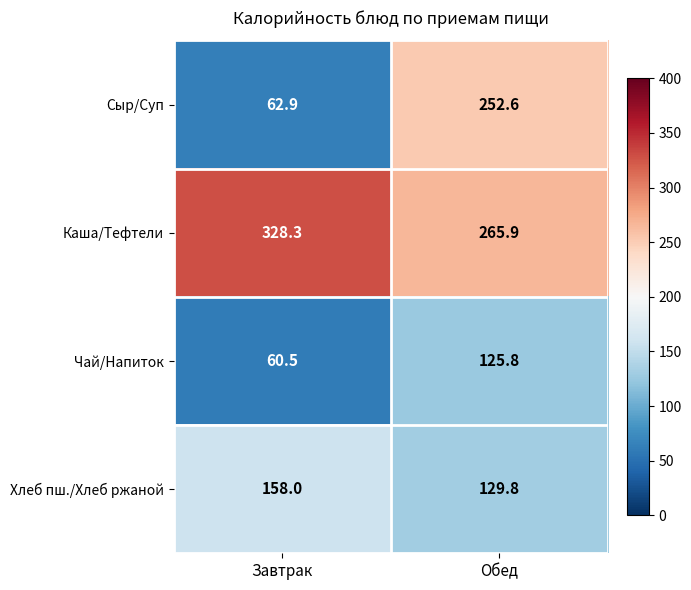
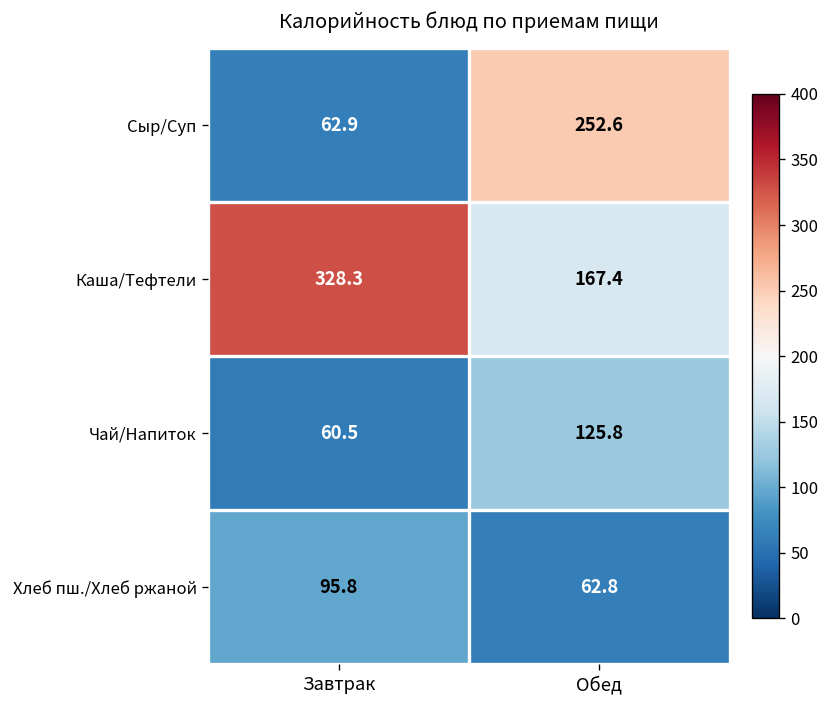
Каша/Тефтели, Обед: 265.9 -> 167.4
Хлеб пш./Хлеб ржаной, Завтрак: 158.0 -> 95.8
Хлеб пш./Хлеб ржаной, Обед: 129.8 -> 62.8
